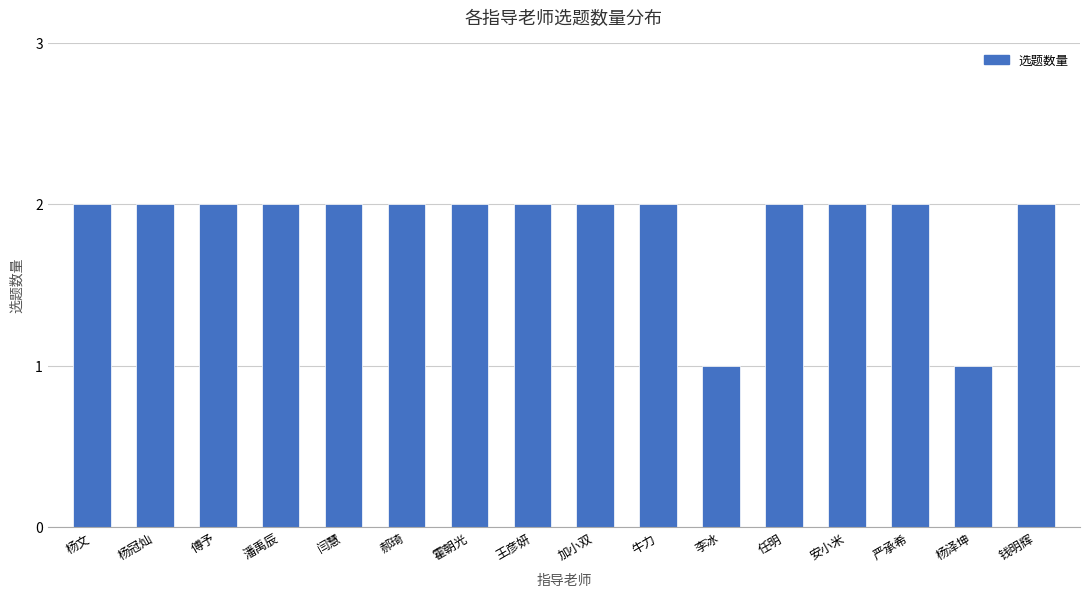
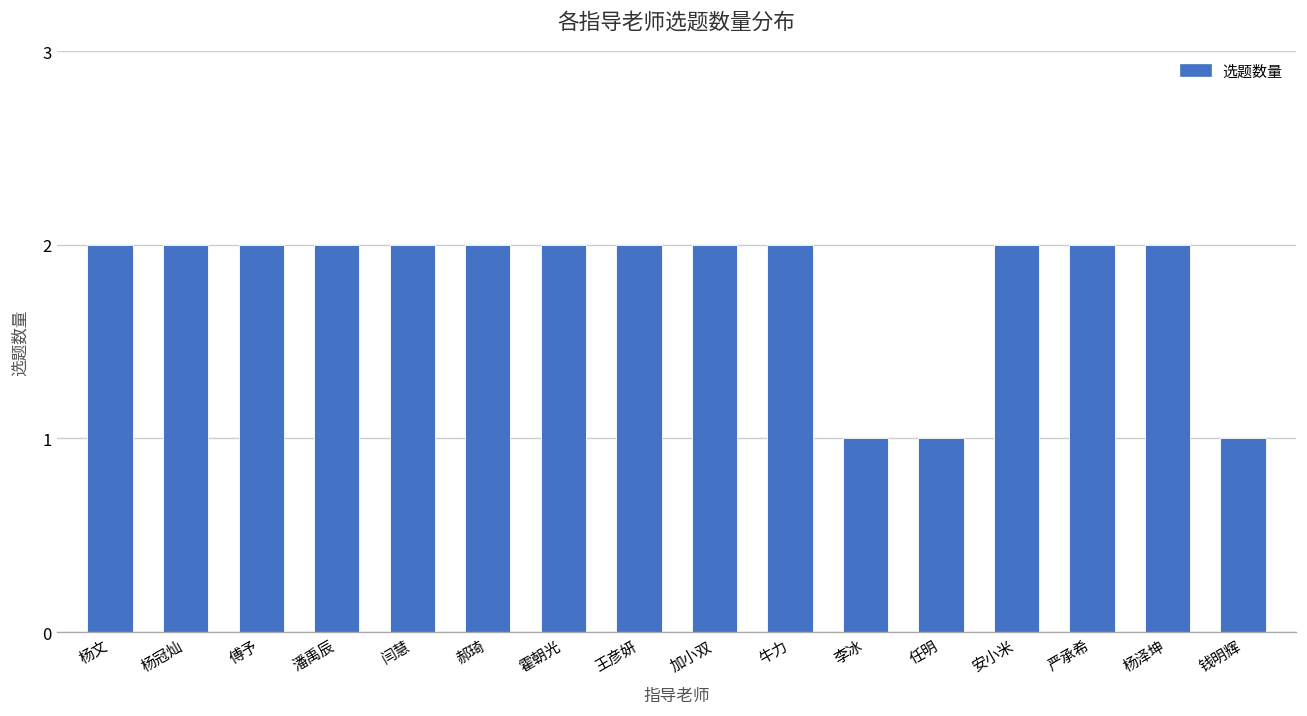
任明: 2 -> 1
杨泽坤: 1 -> 2
钱明辉: 2 -> 1
